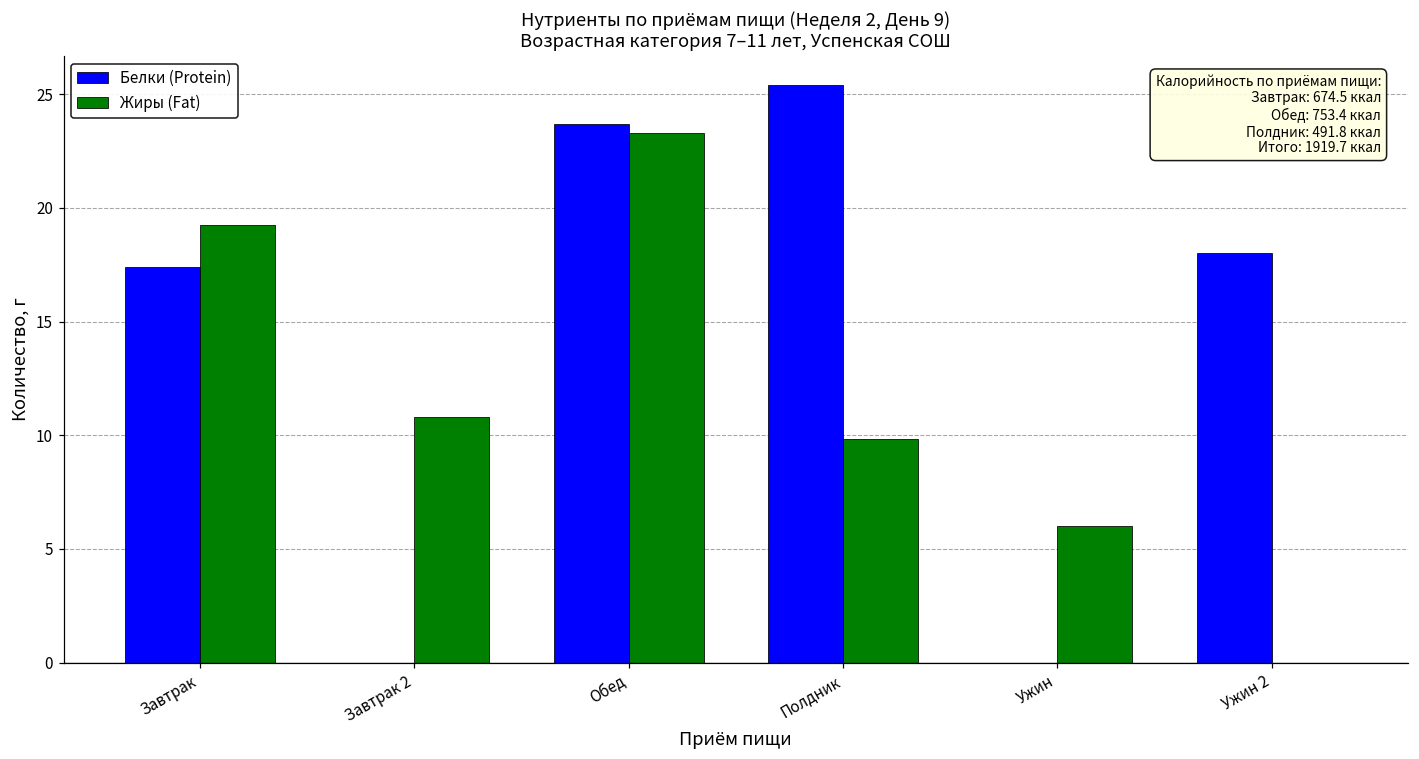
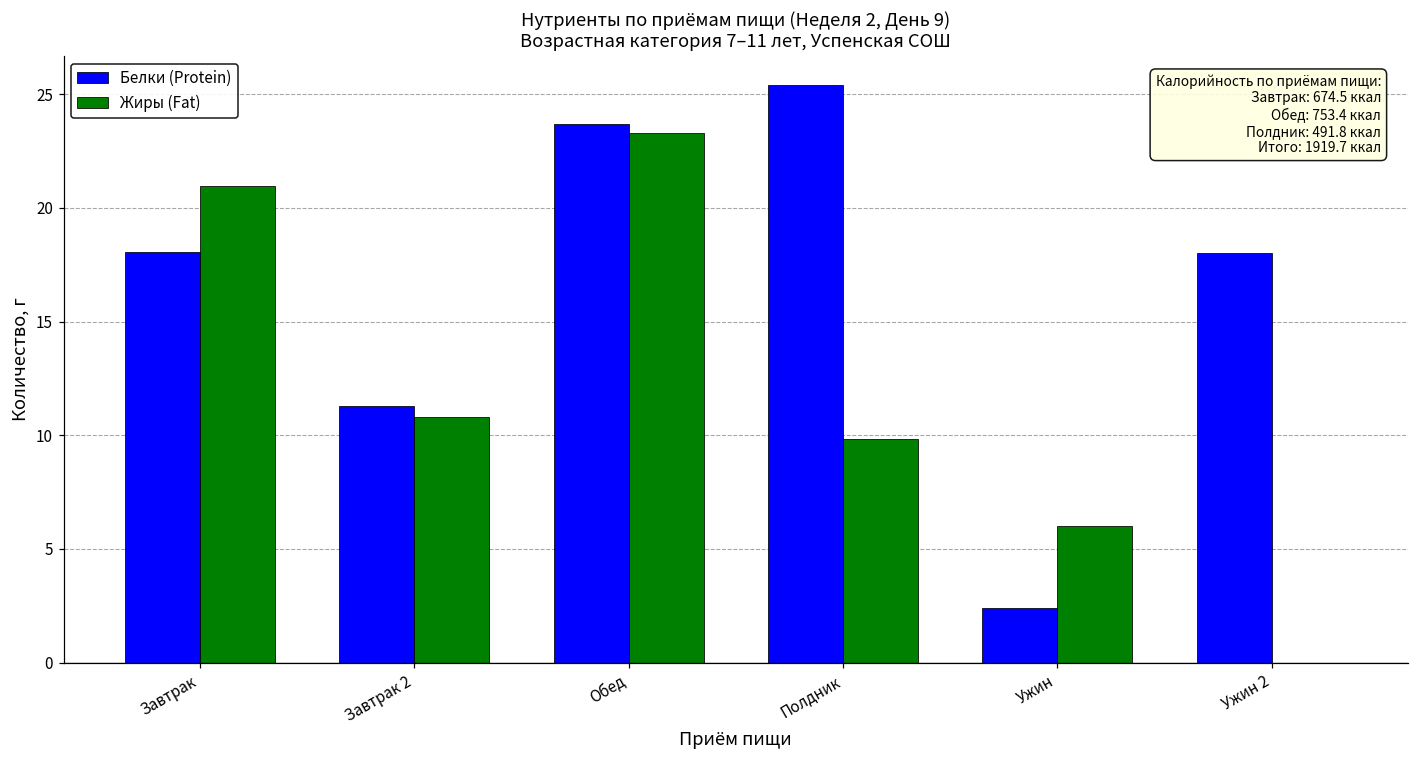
Белки (Protein), Завтрак: 17.4 -> 18.1
Жиры (Fat), Завтрак: 19.2 -> 21.0
Белки (Protein), Завтрак 2: 0.0 -> 11.3
Белки (Protein), Ужин: 0.0 -> 2.4
